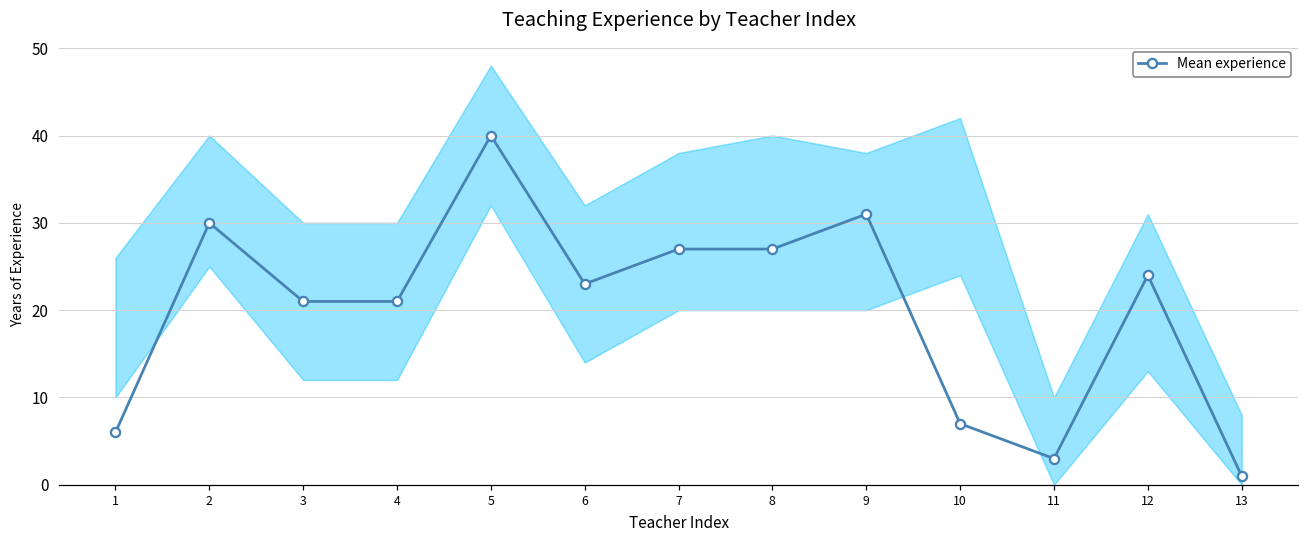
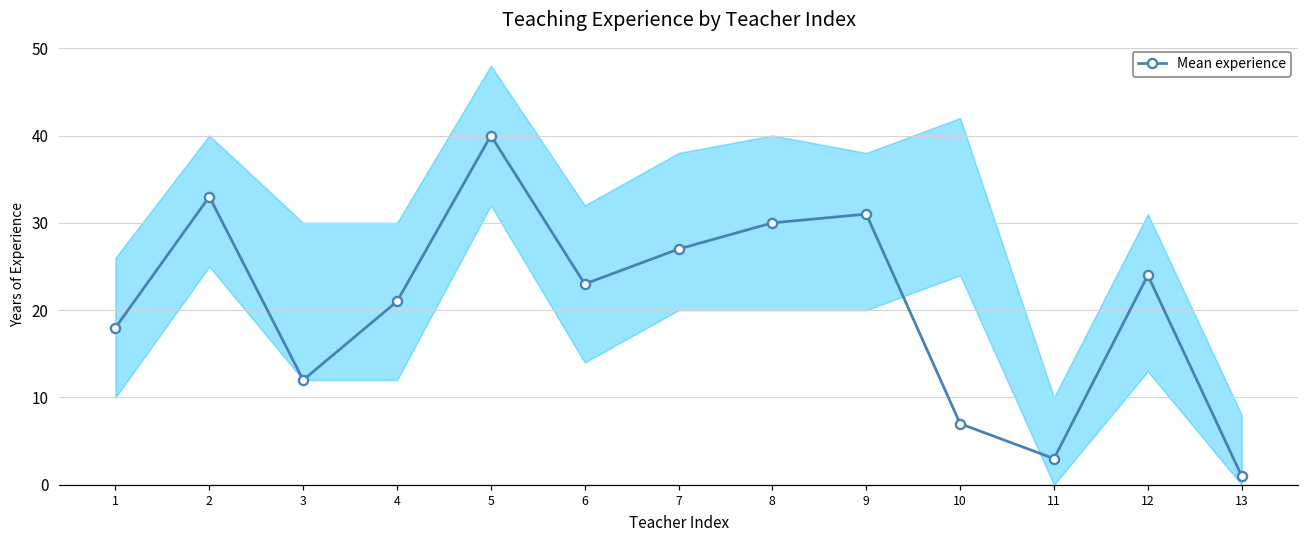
Mean experience, 1: 6 -> 18
Mean experience, 2: 30 -> 33
Mean experience, 3: 21 -> 12
Mean experience, 8: 27 -> 30
